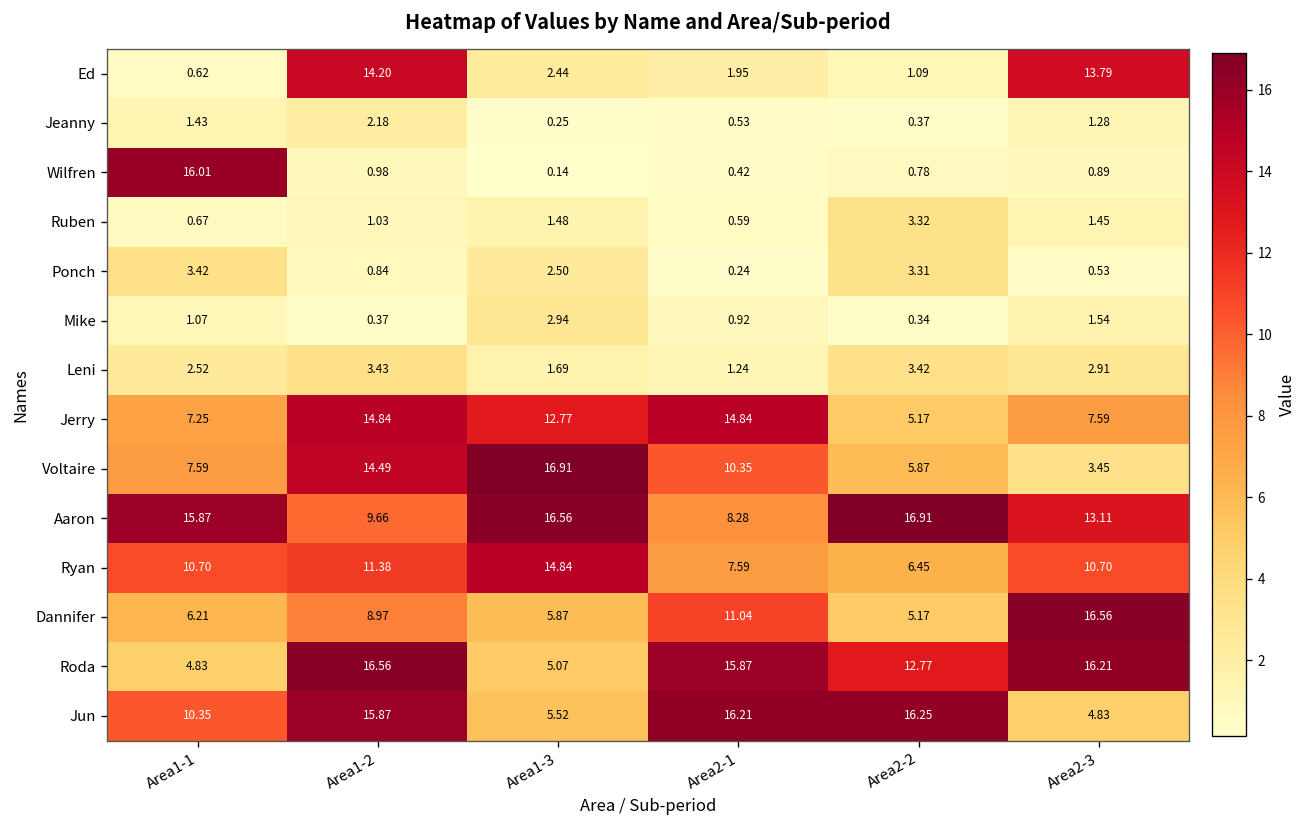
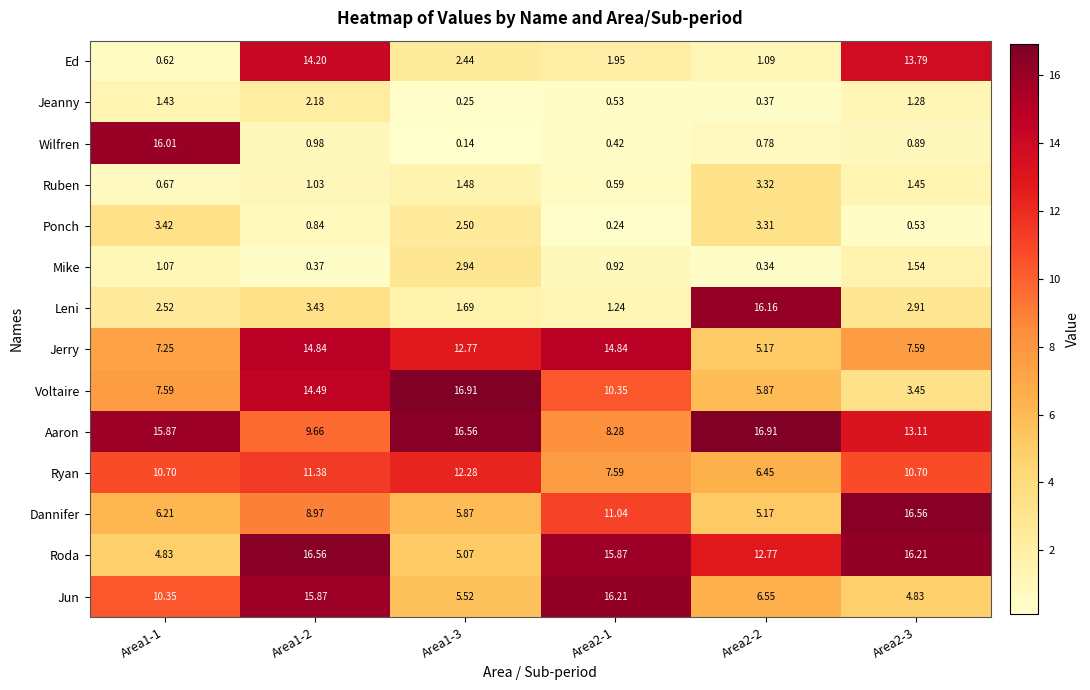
Leni, Area2-2: 3.42 -> 16.16
Ryan, Area1-3: 14.84 -> 12.28
Jun, Area2-2: 16.25 -> 6.55
